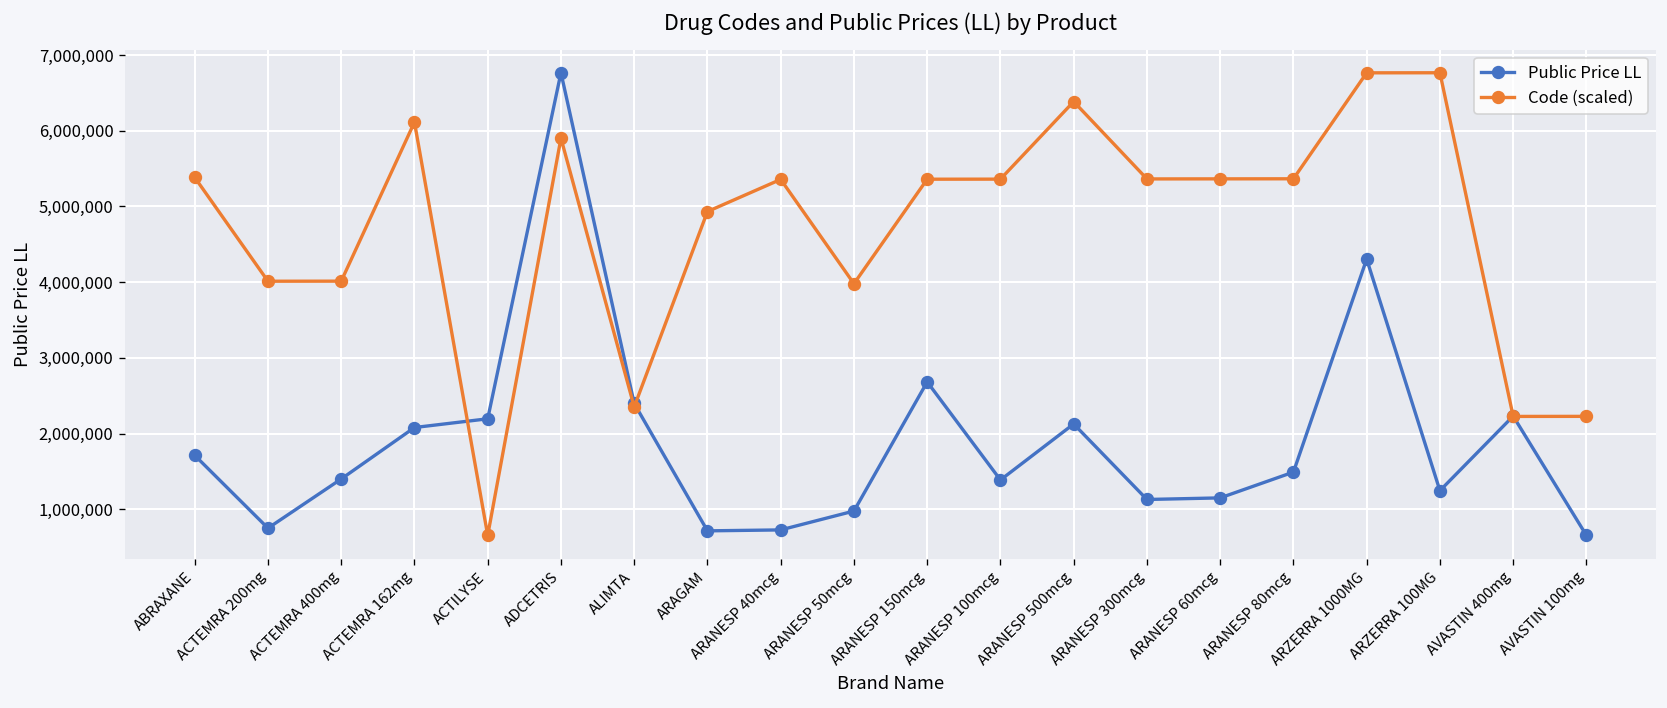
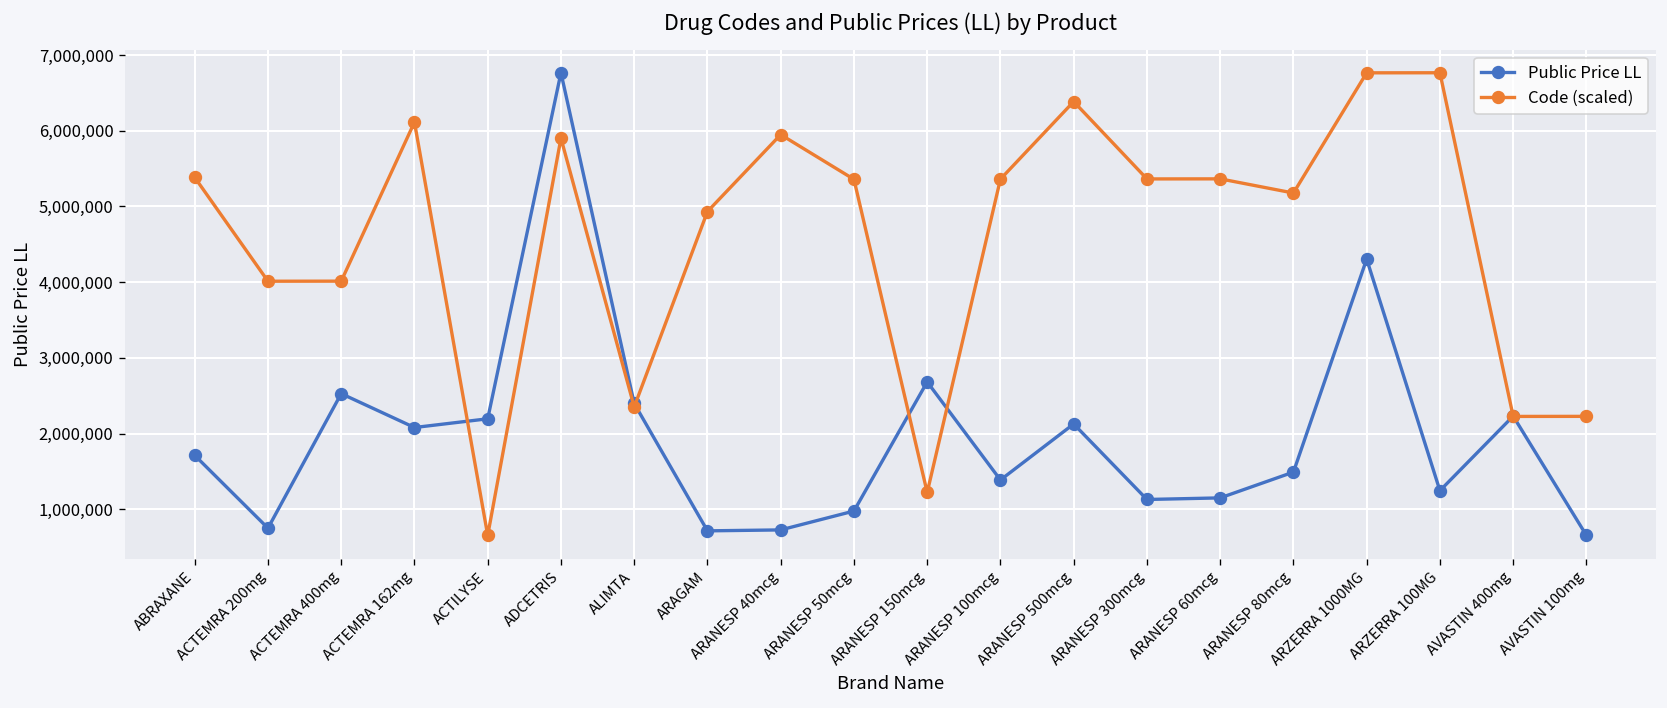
Public Price LL, ACTEMRA 400mg: 1,400,000 -> 2,500,000
Code (scaled), ARANESP 40mcg: 5,400,000 -> 5,900,000
Code (scaled), ARANESP 50mcg: 4,000,000 -> 5,400,000
Code (scaled), ARANESP 150mcg: 5,400,000 -> 1,200,000
Code (scaled), ARANESP 80mcg: 5,400,000 -> 5,200,000
